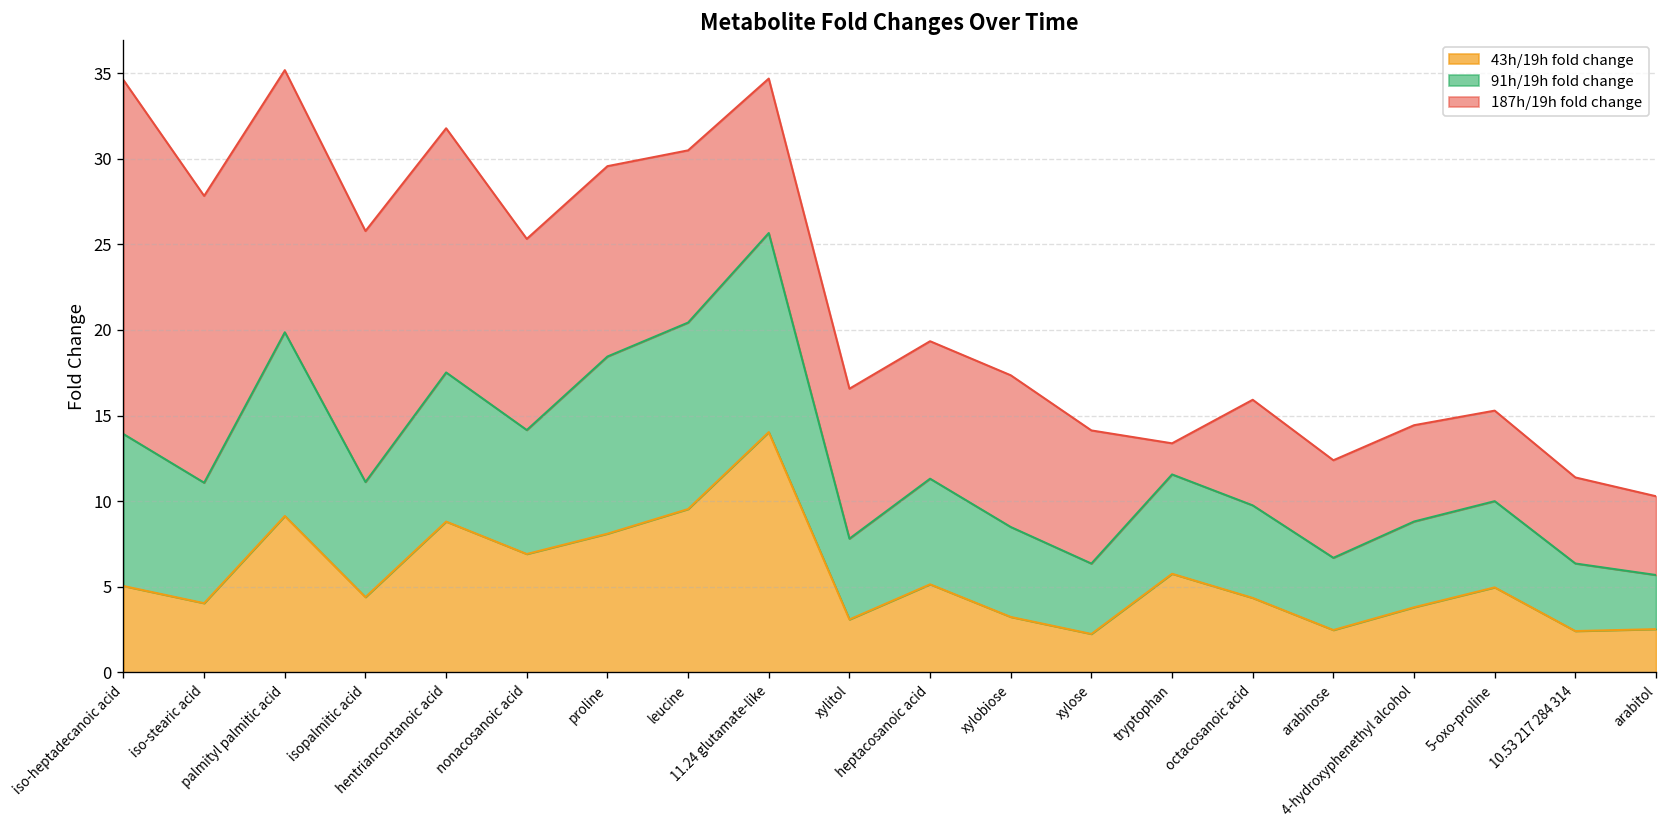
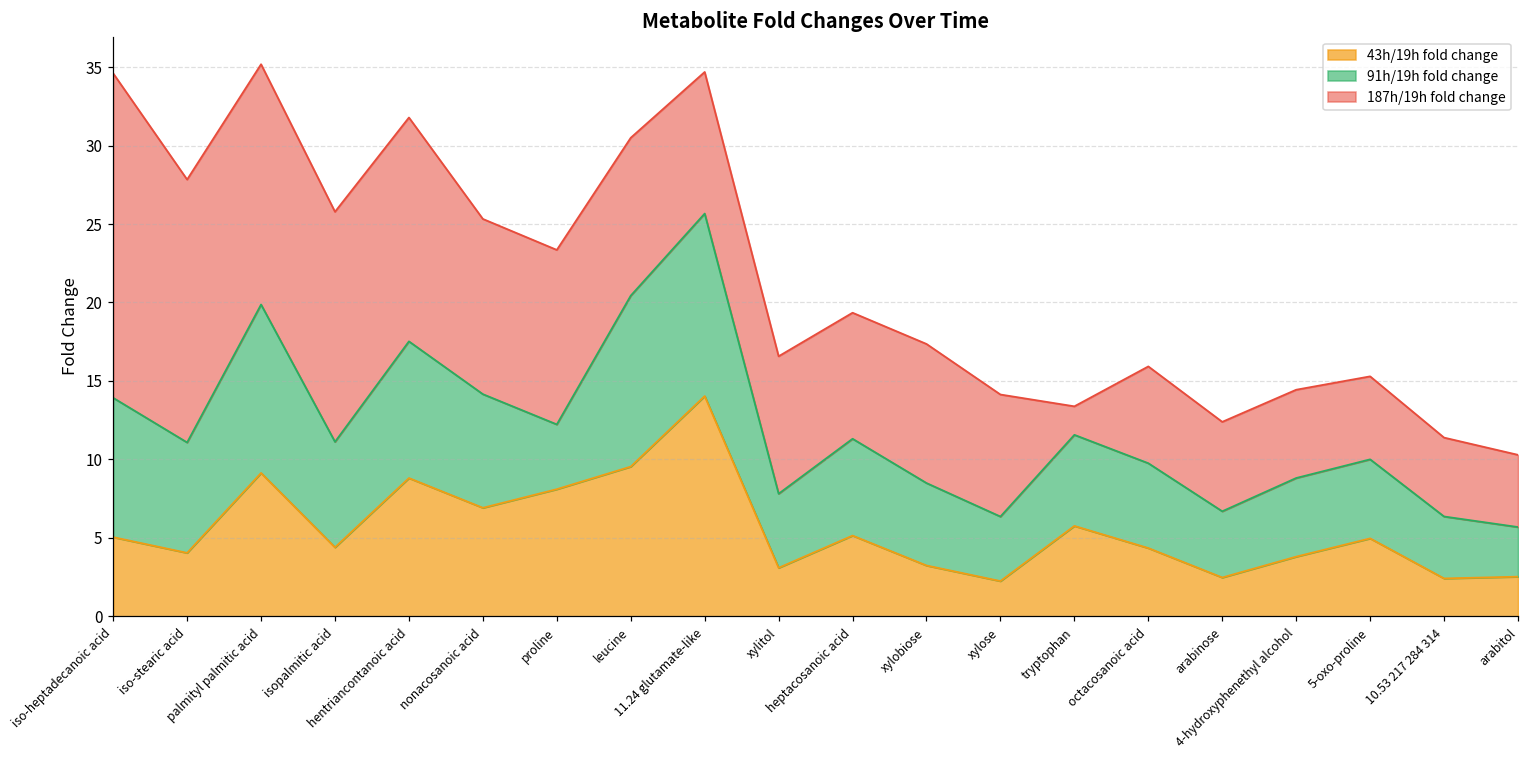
91h/19h fold change, proline: 10.3 -> 4.1
